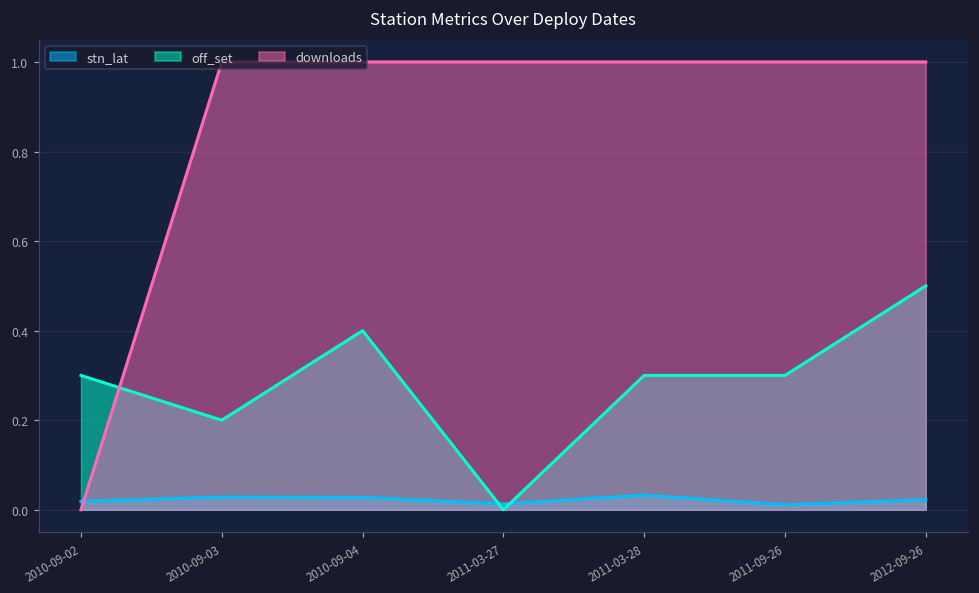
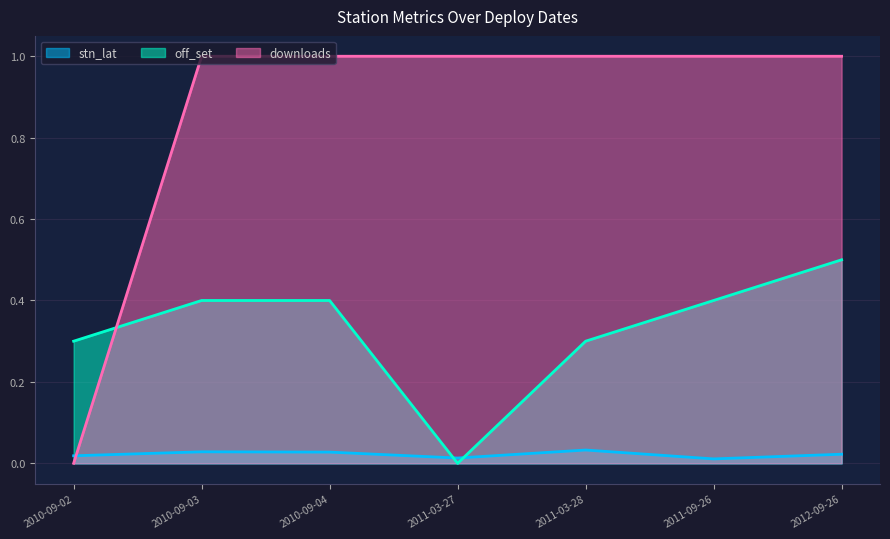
off_set, 2010-09-03: 0.2 -> 0.4
off_set, 2011-09-26: 0.3 -> 0.4
